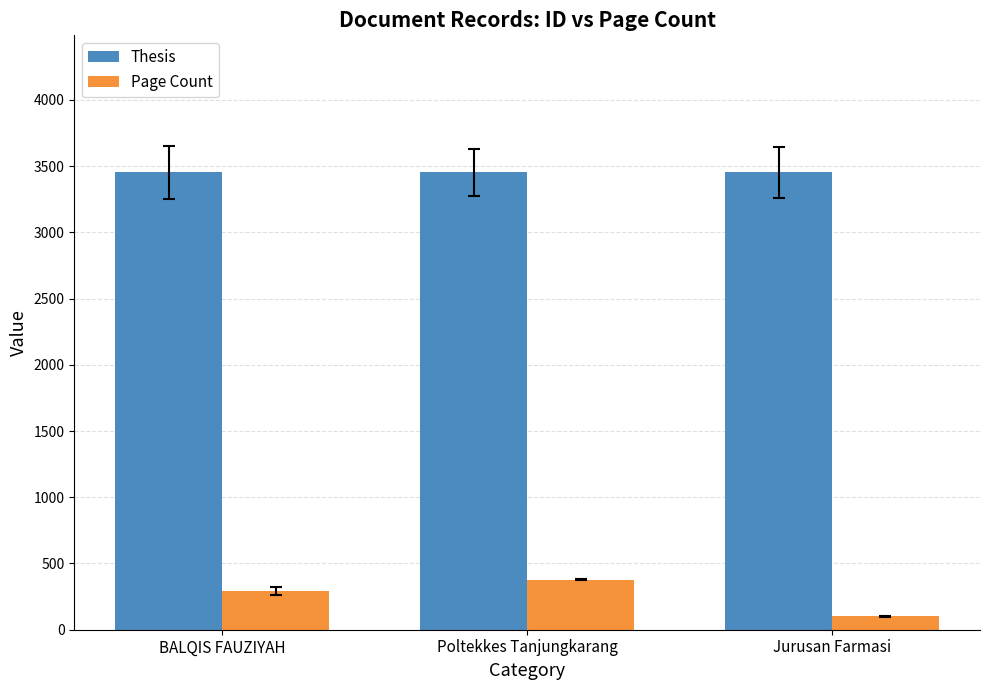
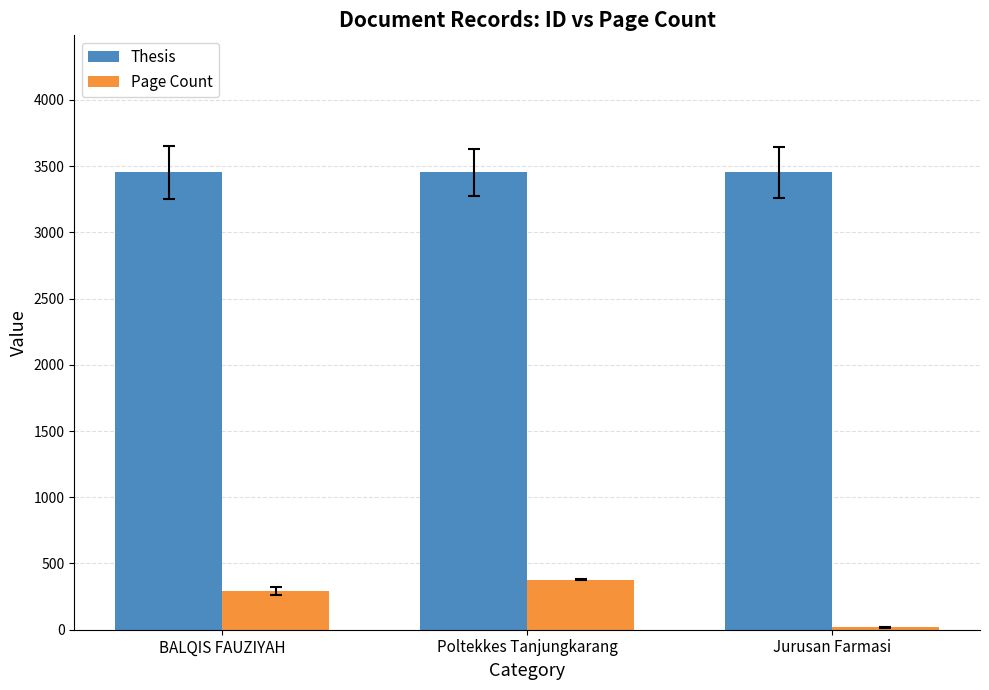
Page Count, Jurusan Farmasi: 100 -> 20
